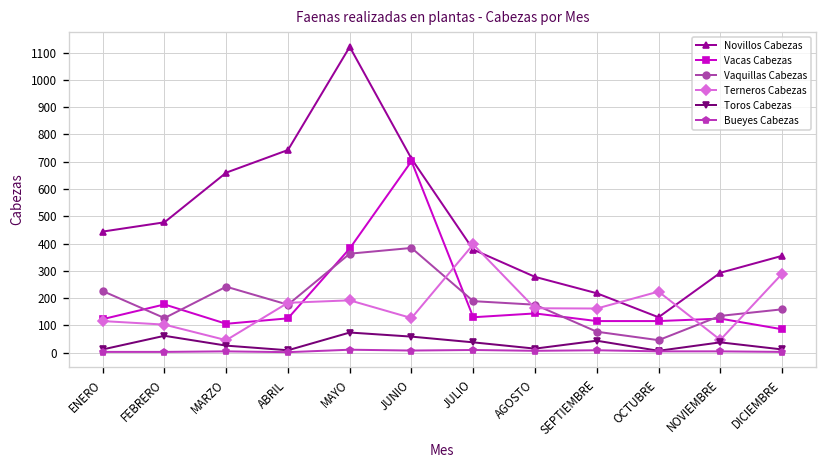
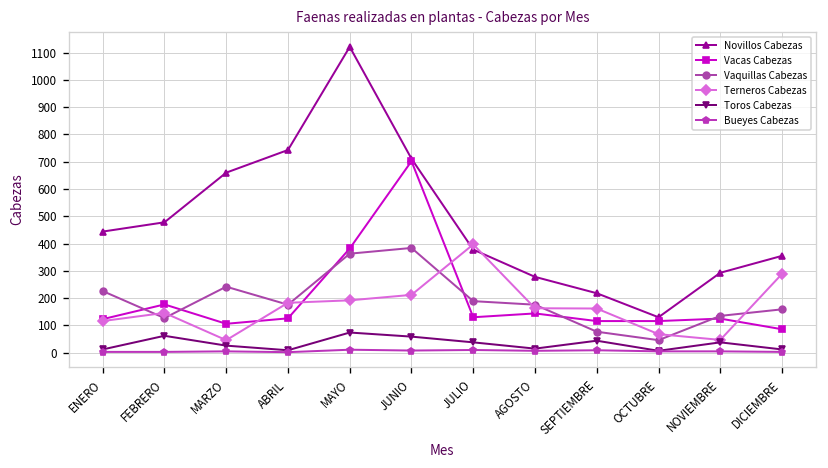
Terneros Cabezas, FEBRERO: 100 -> 150
Terneros Cabezas, JUNIO: 130 -> 210
Terneros Cabezas, OCTUBRE: 220 -> 70
